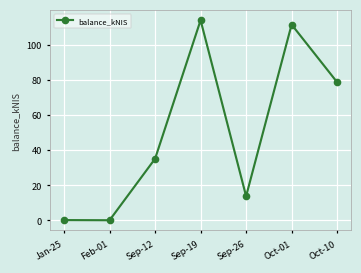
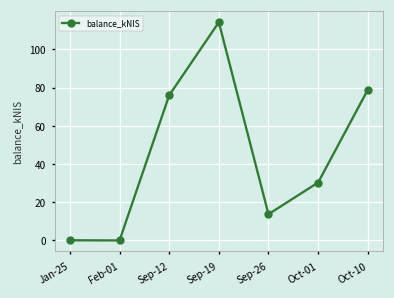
Sep-12: 35 -> 76
Oct-01: 112 -> 30
